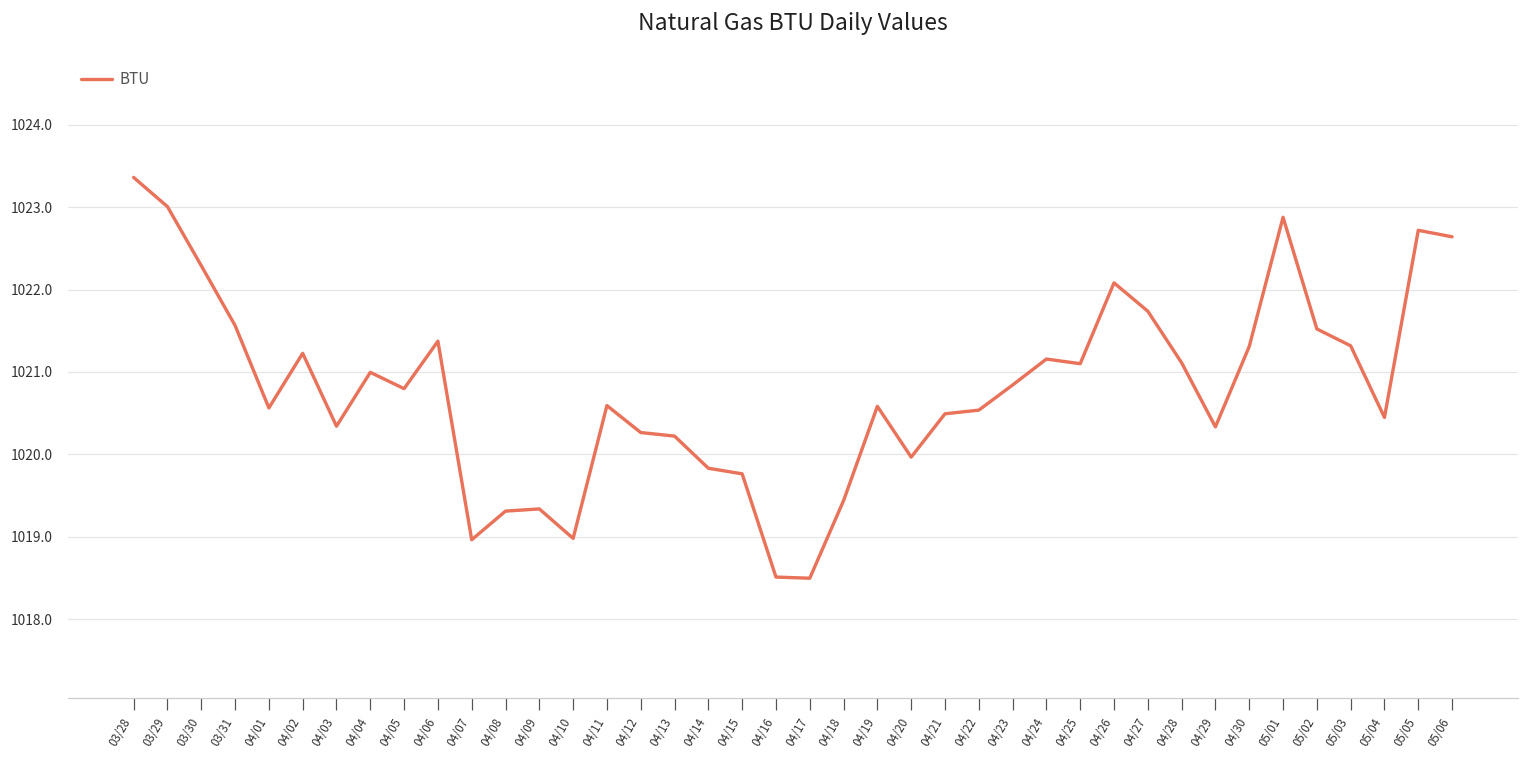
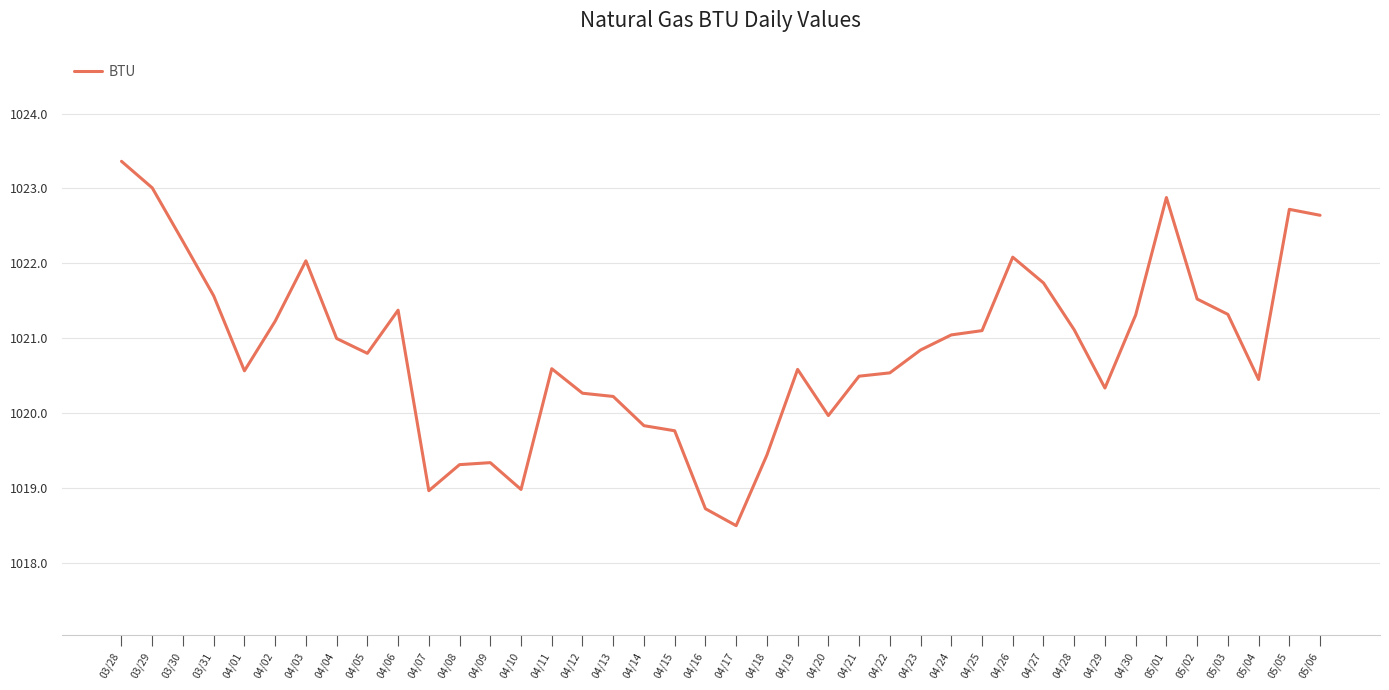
04/03: 1020.3 -> 1022.0
04/16: 1018.5 -> 1018.7
04/24: 1021.2 -> 1021.0
